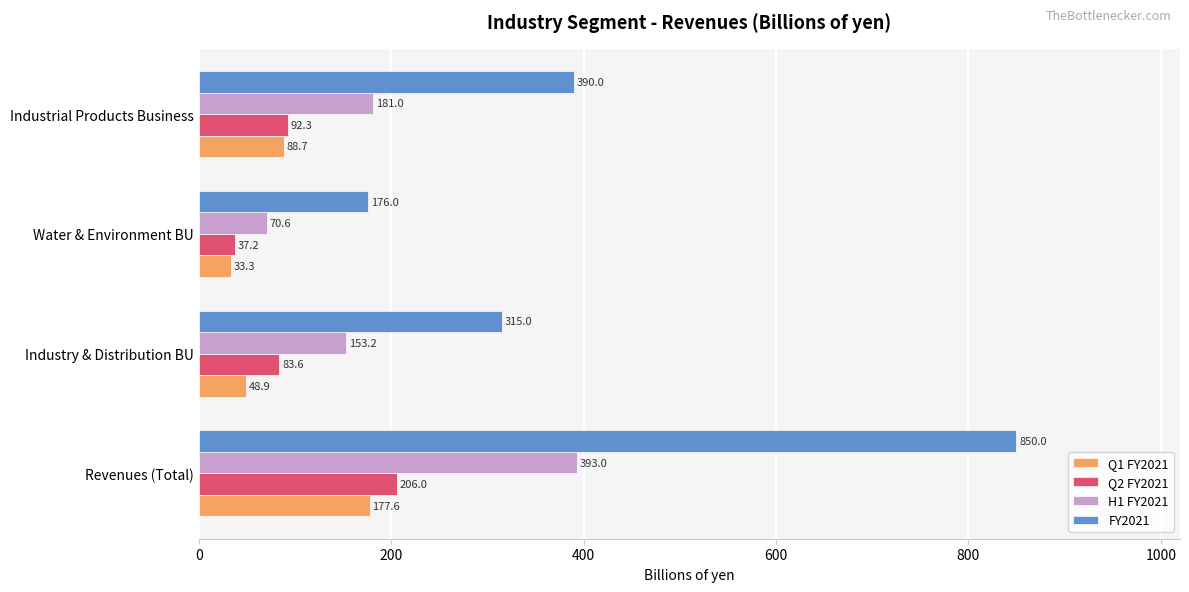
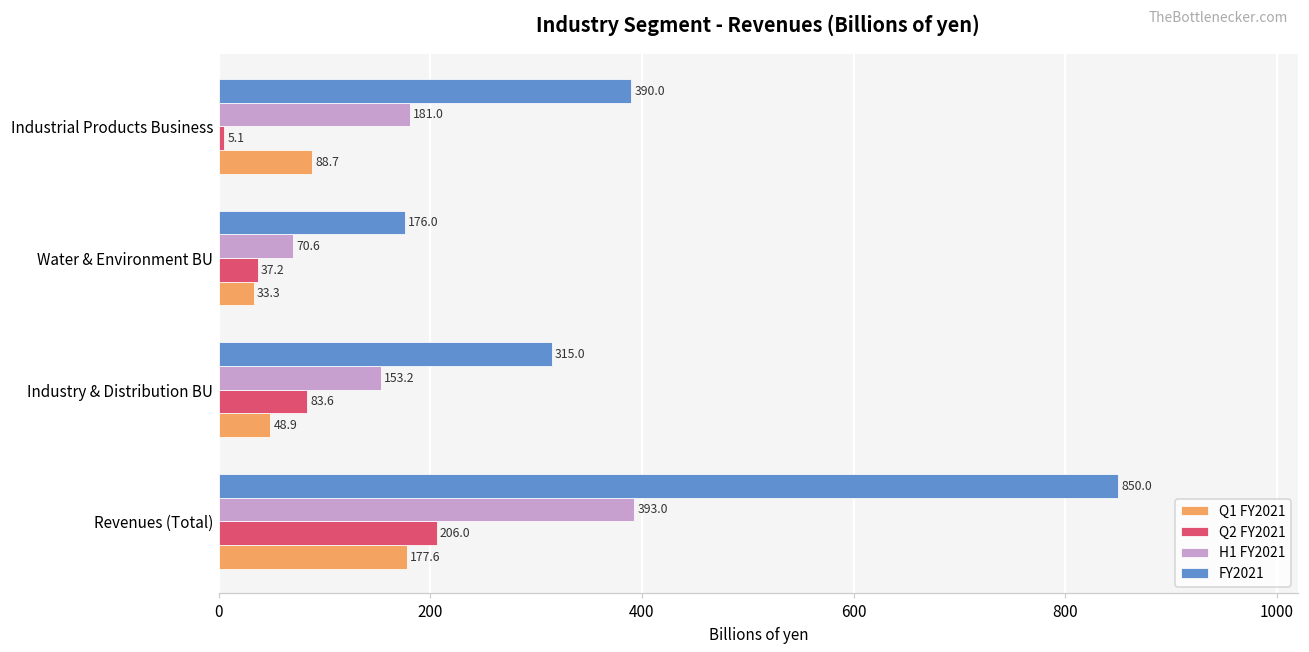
Q2 FY2021, Industrial Products Business: 92.3 -> 5.1
